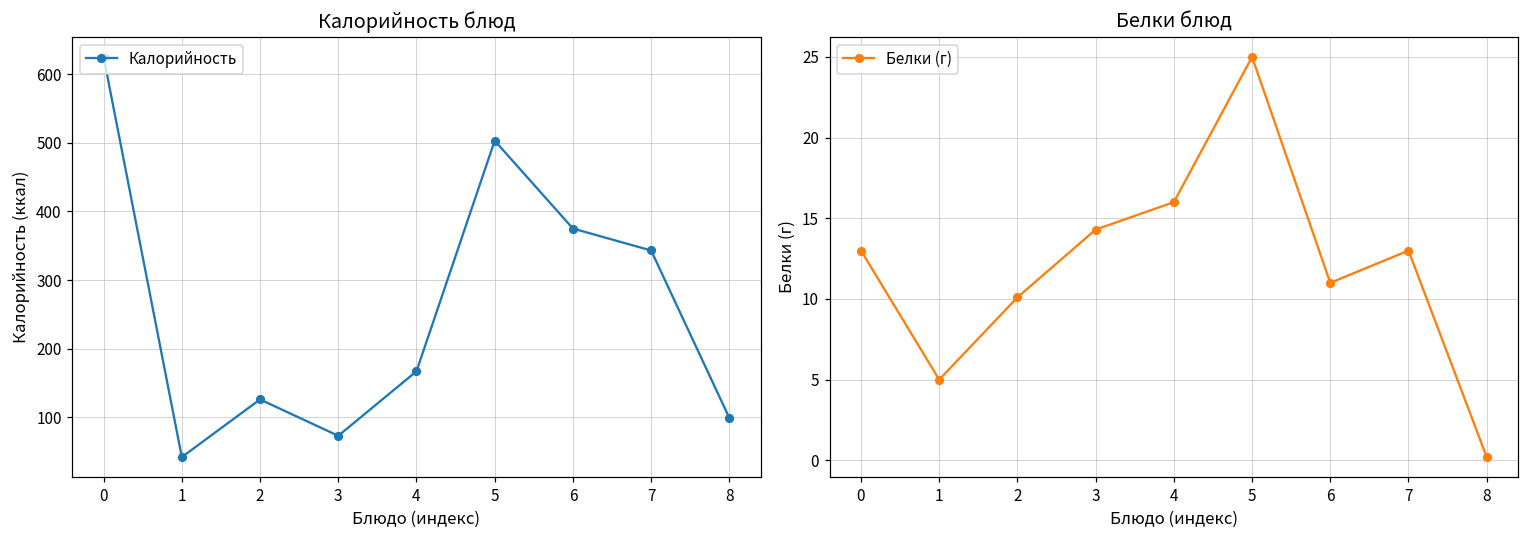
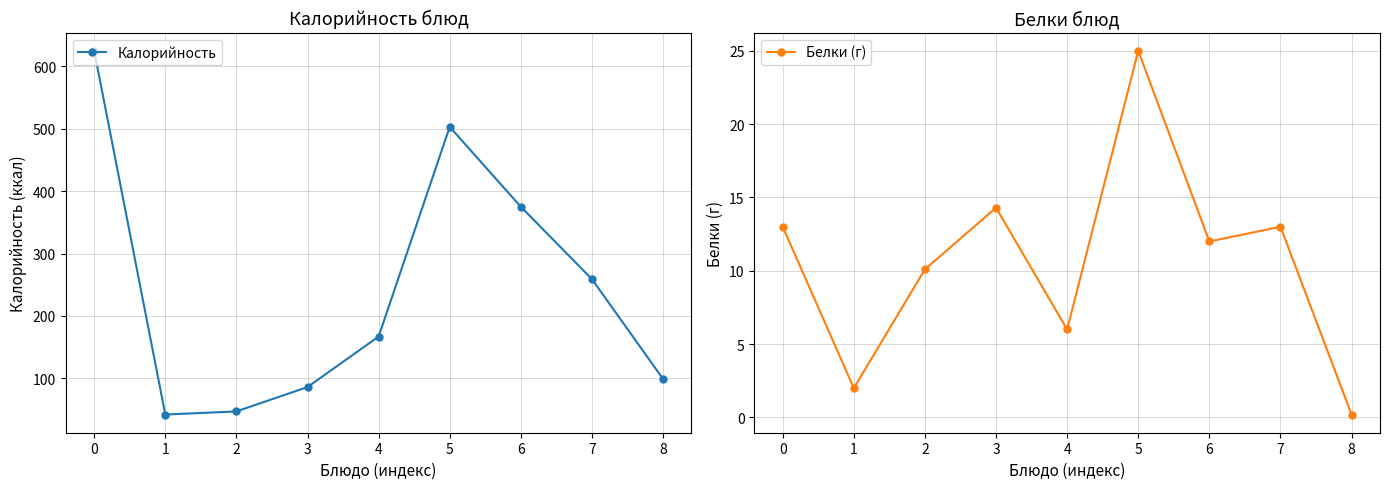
Калорийность блюд, 2: 130 -> 50
Калорийность блюд, 3: 70 -> 90
Калорийность блюд, 7: 340 -> 260
Белки блюд, 1: 5 -> 2
Белки блюд, 4: 16 -> 6
Белки блюд, 6: 11 -> 12
